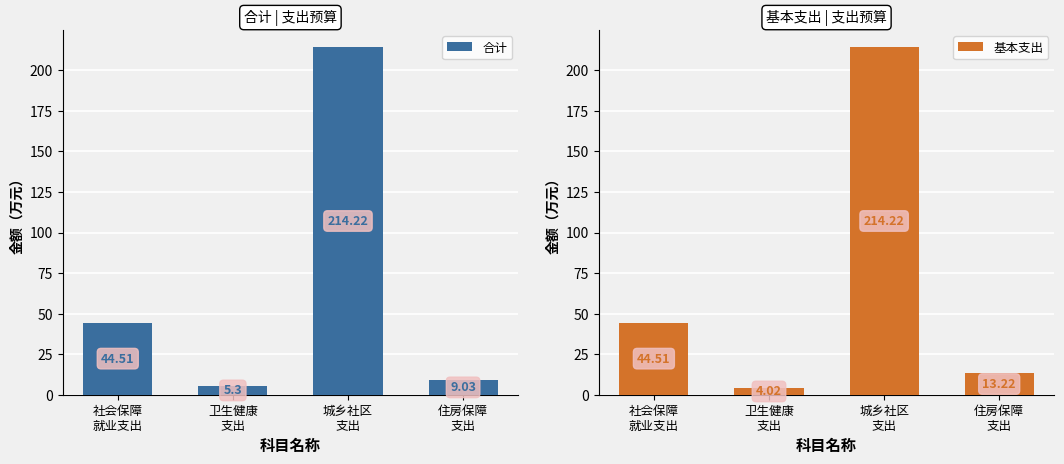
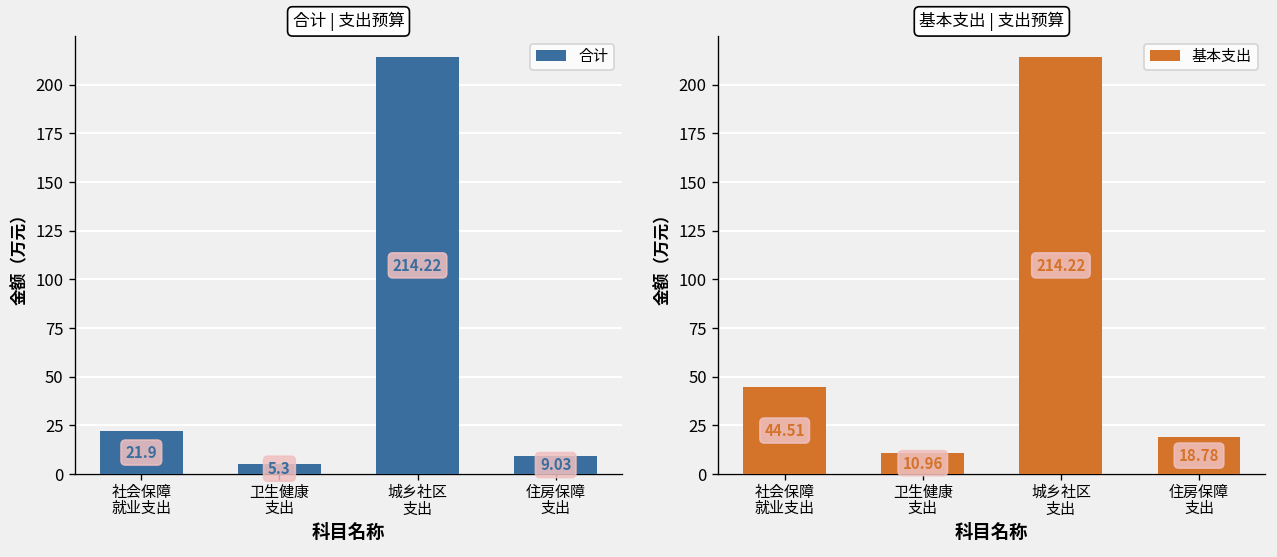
合计 | 支出预算, 社会保障 就业支出: 44.51 -> 21.9
基本支出 | 支出预算, 卫生健康 支出: 4.02 -> 10.96
基本支出 | 支出预算, 住房保障 支出: 13.22 -> 18.78
